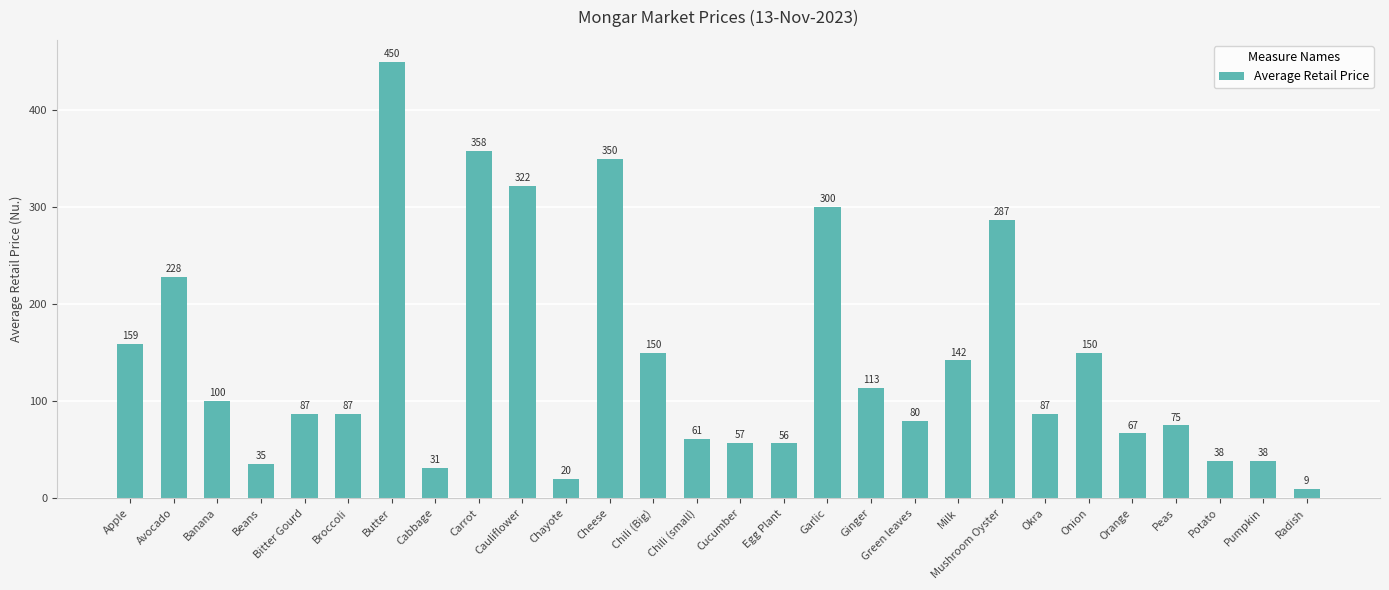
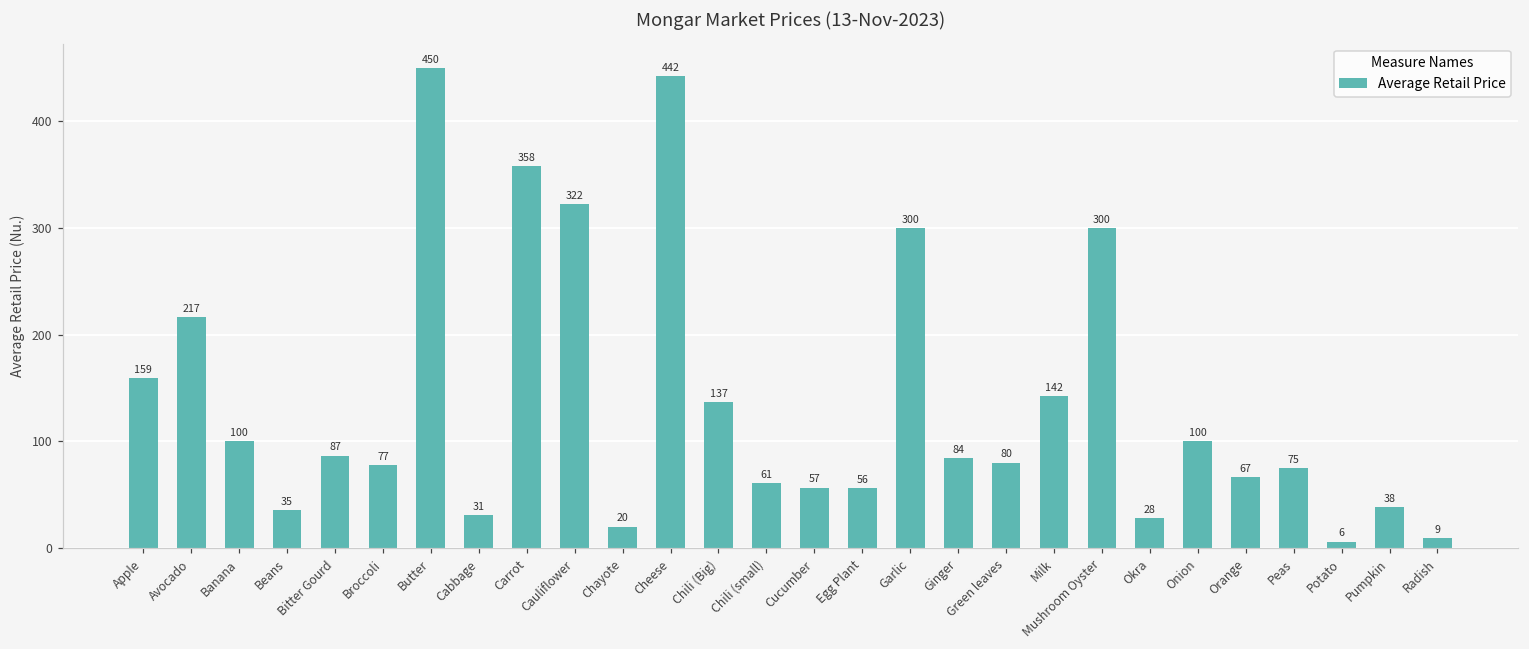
Avocado: 228 -> 217
Broccoli: 87 -> 77
Cheese: 350 -> 442
Chili (Big): 150 -> 137
Ginger: 113 -> 84
Mushroom Oyster: 287 -> 300
Okra: 87 -> 28
Onion: 150 -> 100
Potato: 38 -> 6
